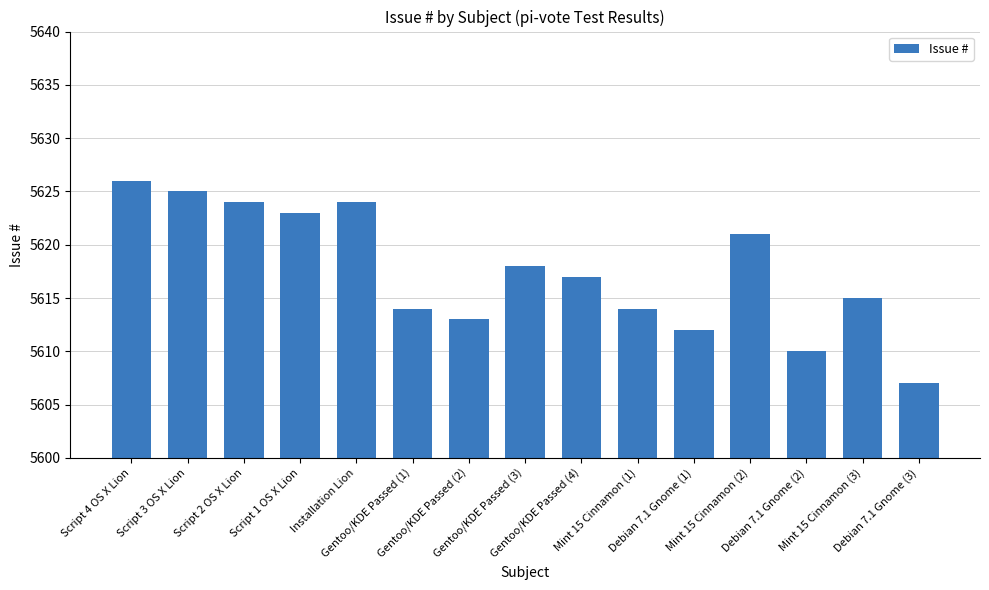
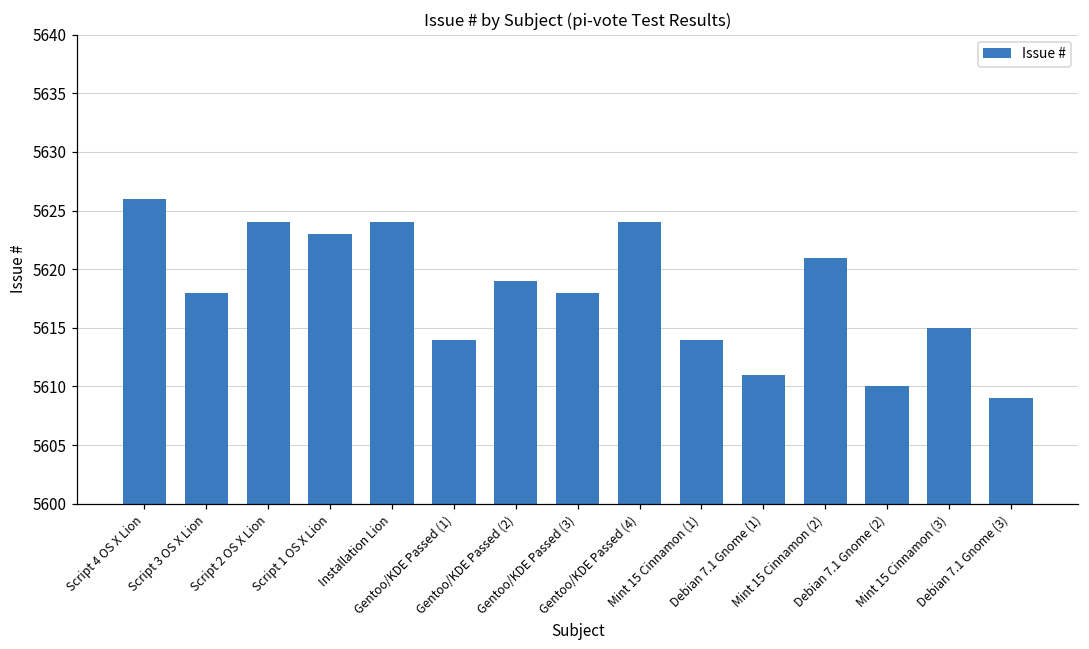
Script 3 OS X Lion: 5625 -> 5618
Gentoo/KDE Passed (2): 5613 -> 5619
Gentoo/KDE Passed (4): 5617 -> 5624
Debian 7.1 Gnome (1): 5612 -> 5611
Debian 7.1 Gnome (3): 5607 -> 5609
